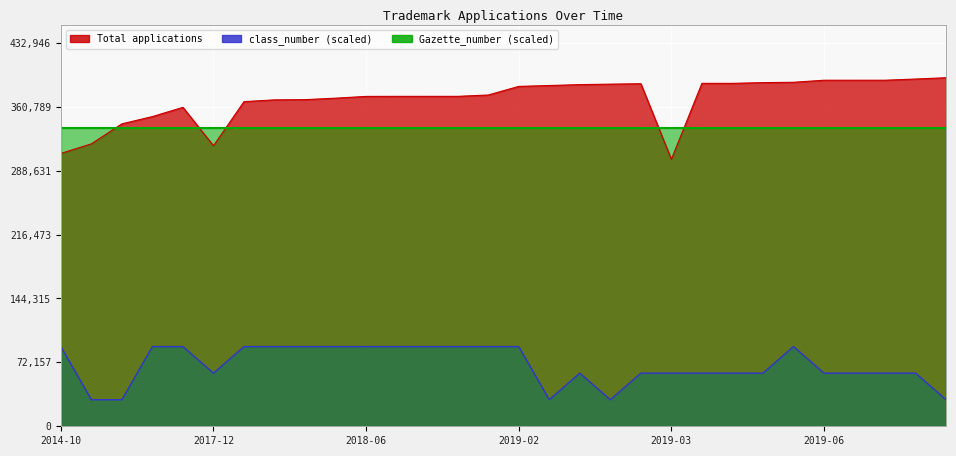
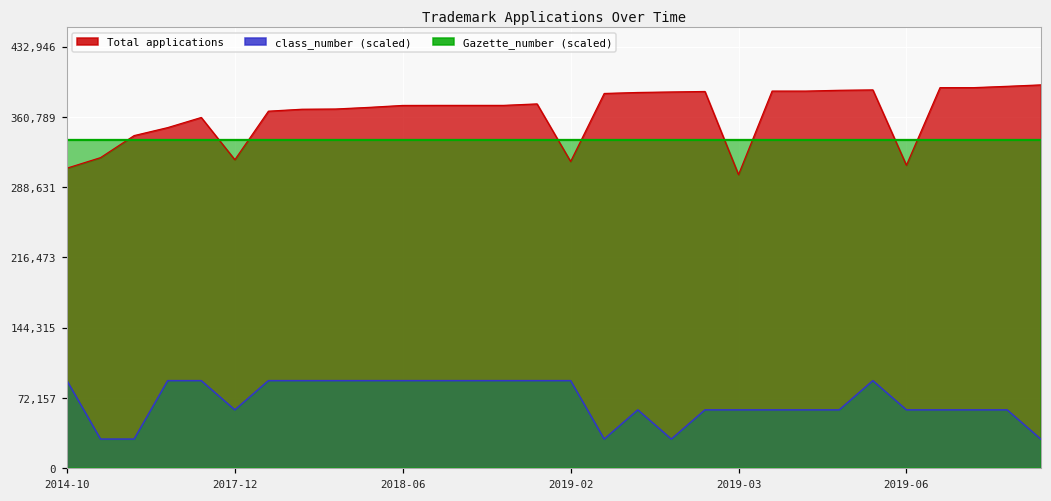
Total applications, 2019-02: 380,000 -> 310,000
Total applications, 2019-06: 390,000 -> 310,000
